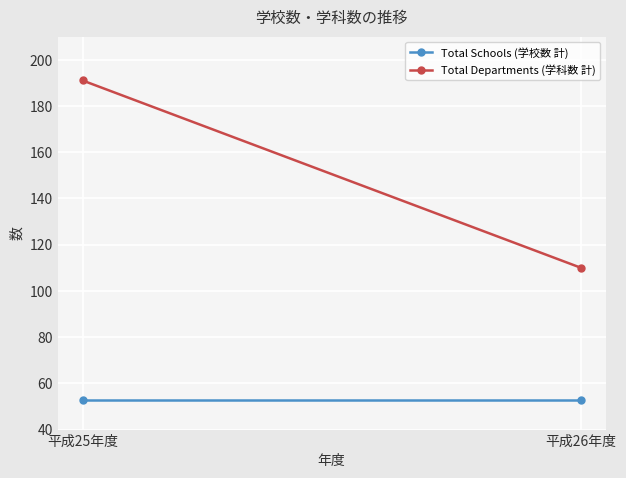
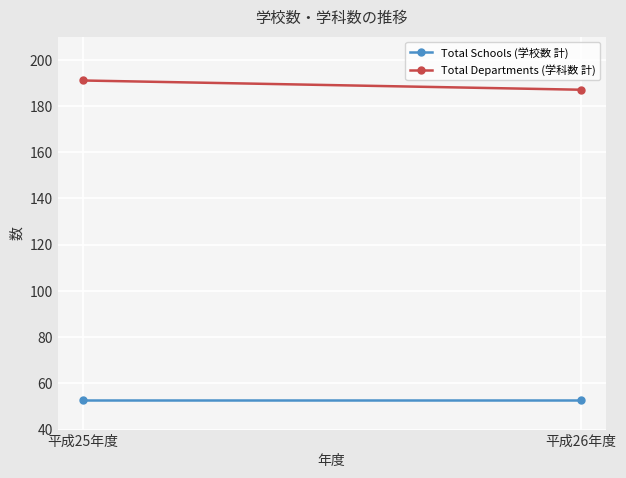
Total Departments (学科数 計), 平成26年度: 110 -> 187
